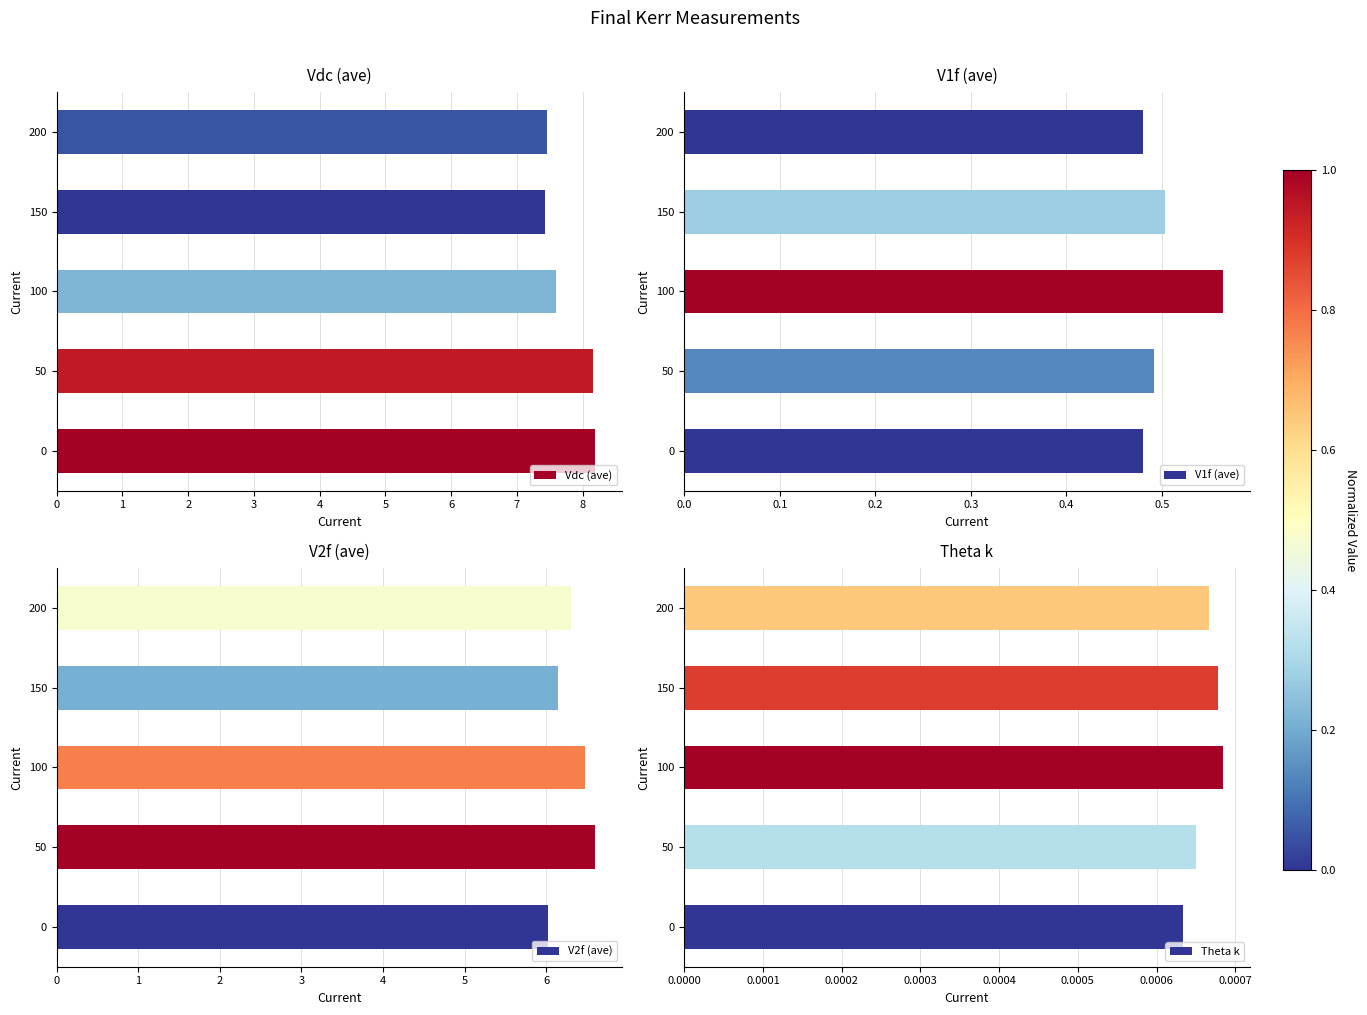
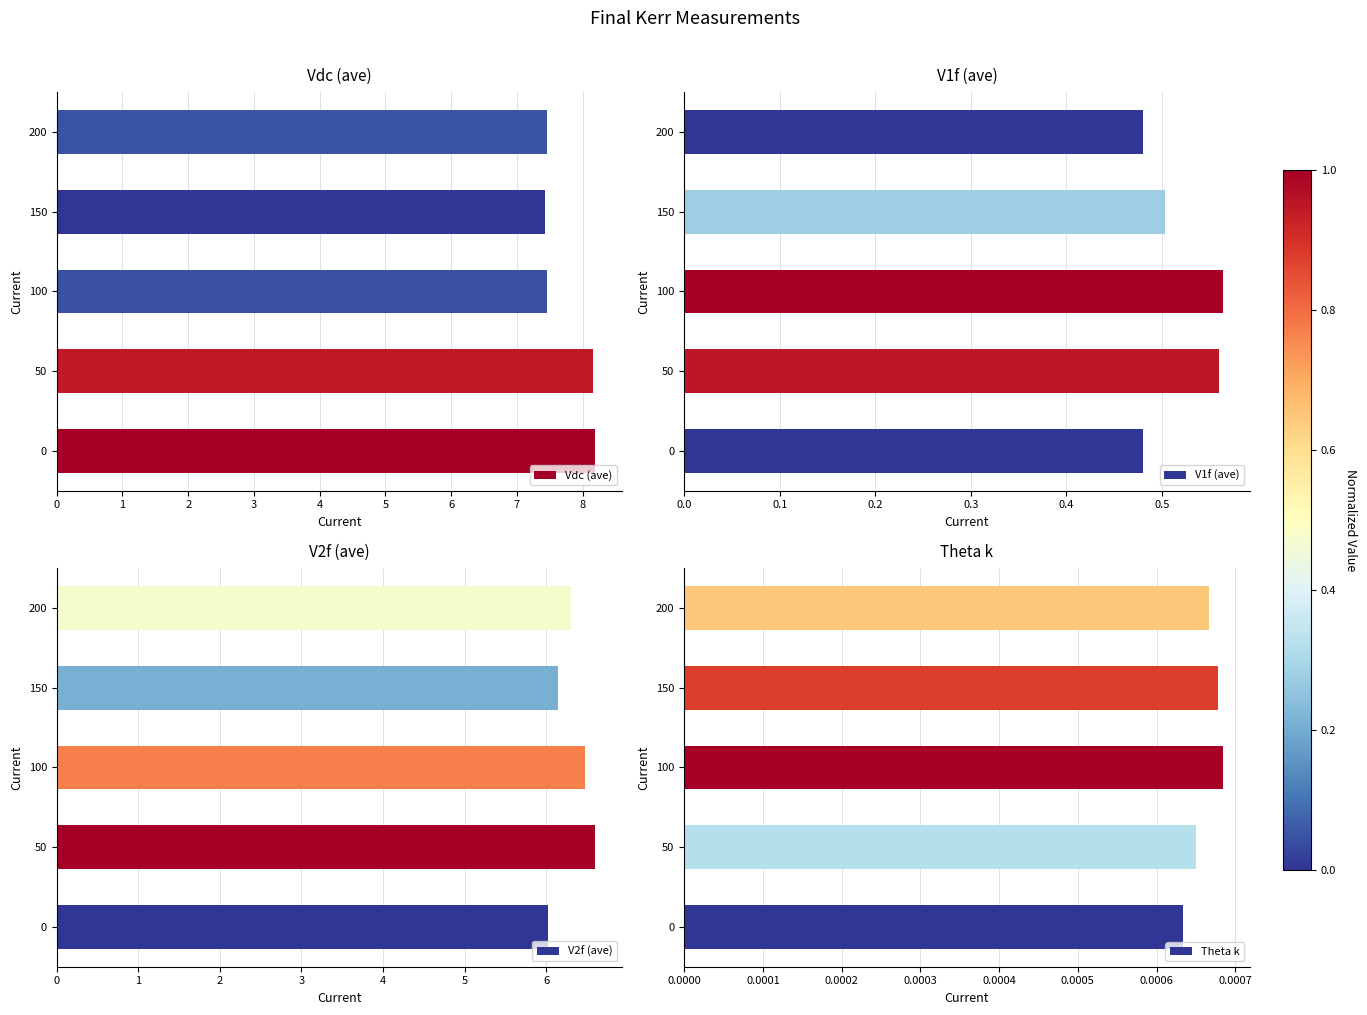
Vdc (ave), 100: 7.6 -> 7.5
V1f (ave), 50: 0.49 -> 0.56
